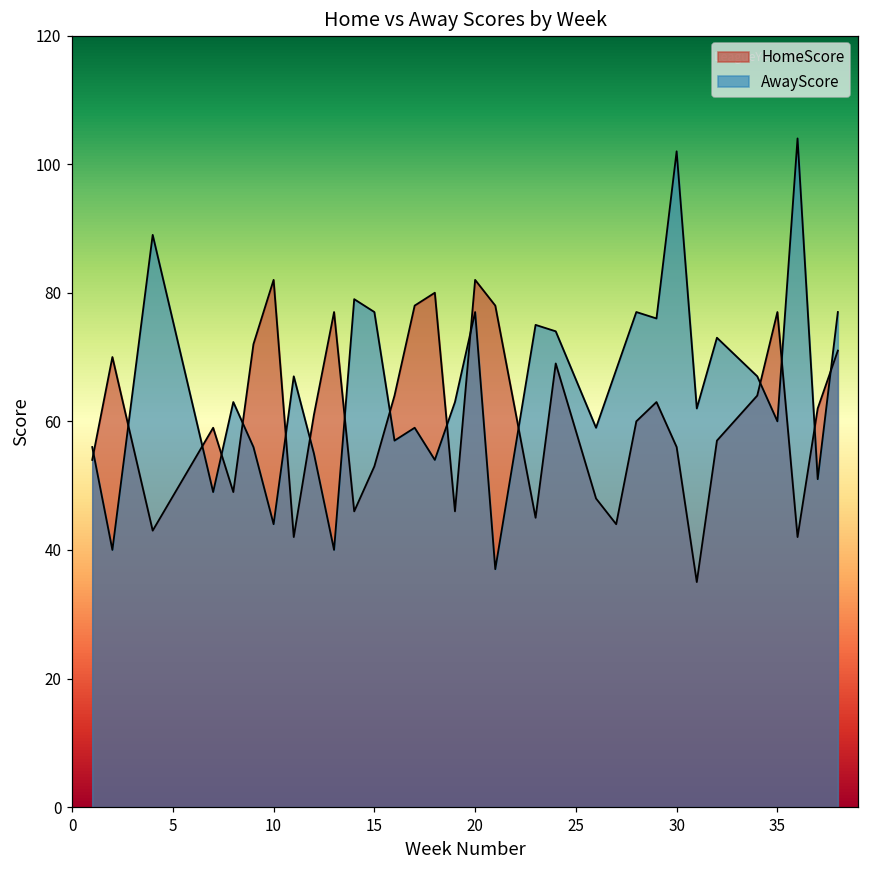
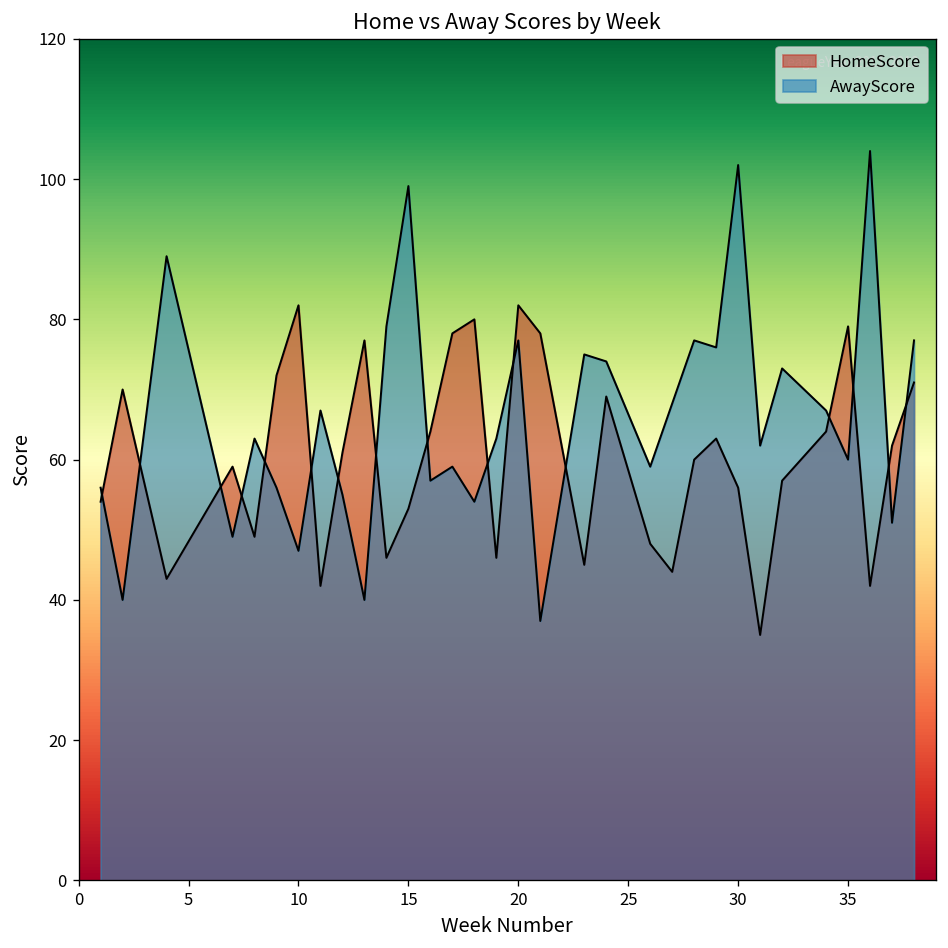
AwayScore, 10: 44 -> 47
AwayScore, 15: 77 -> 99
HomeScore, 35: 77 -> 79
